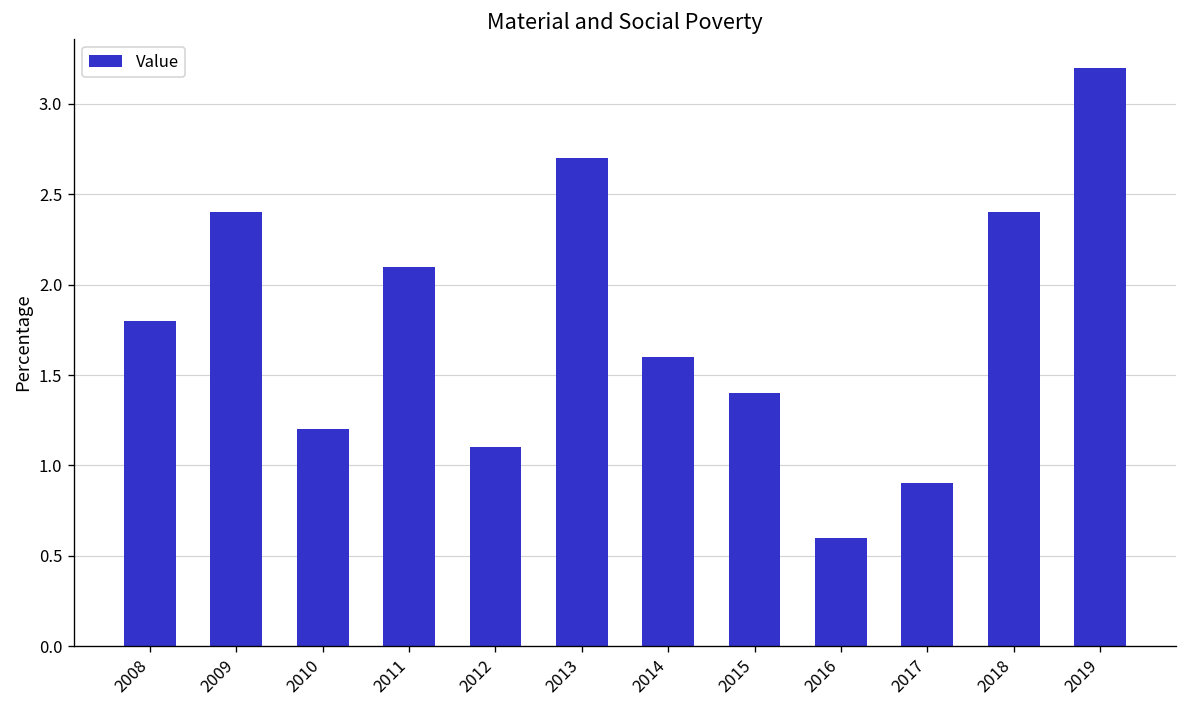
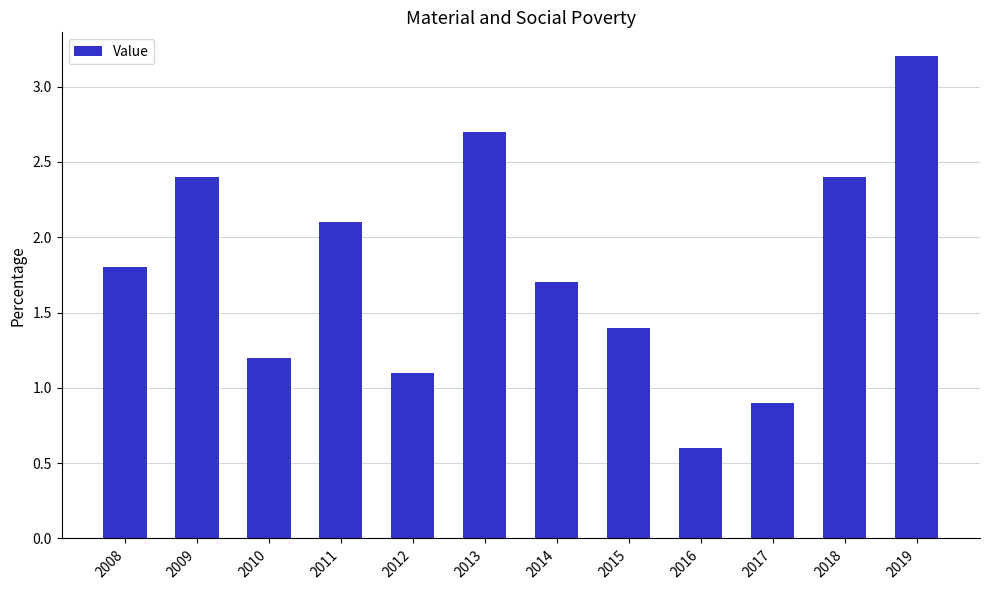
2014: 1.6 -> 1.7
